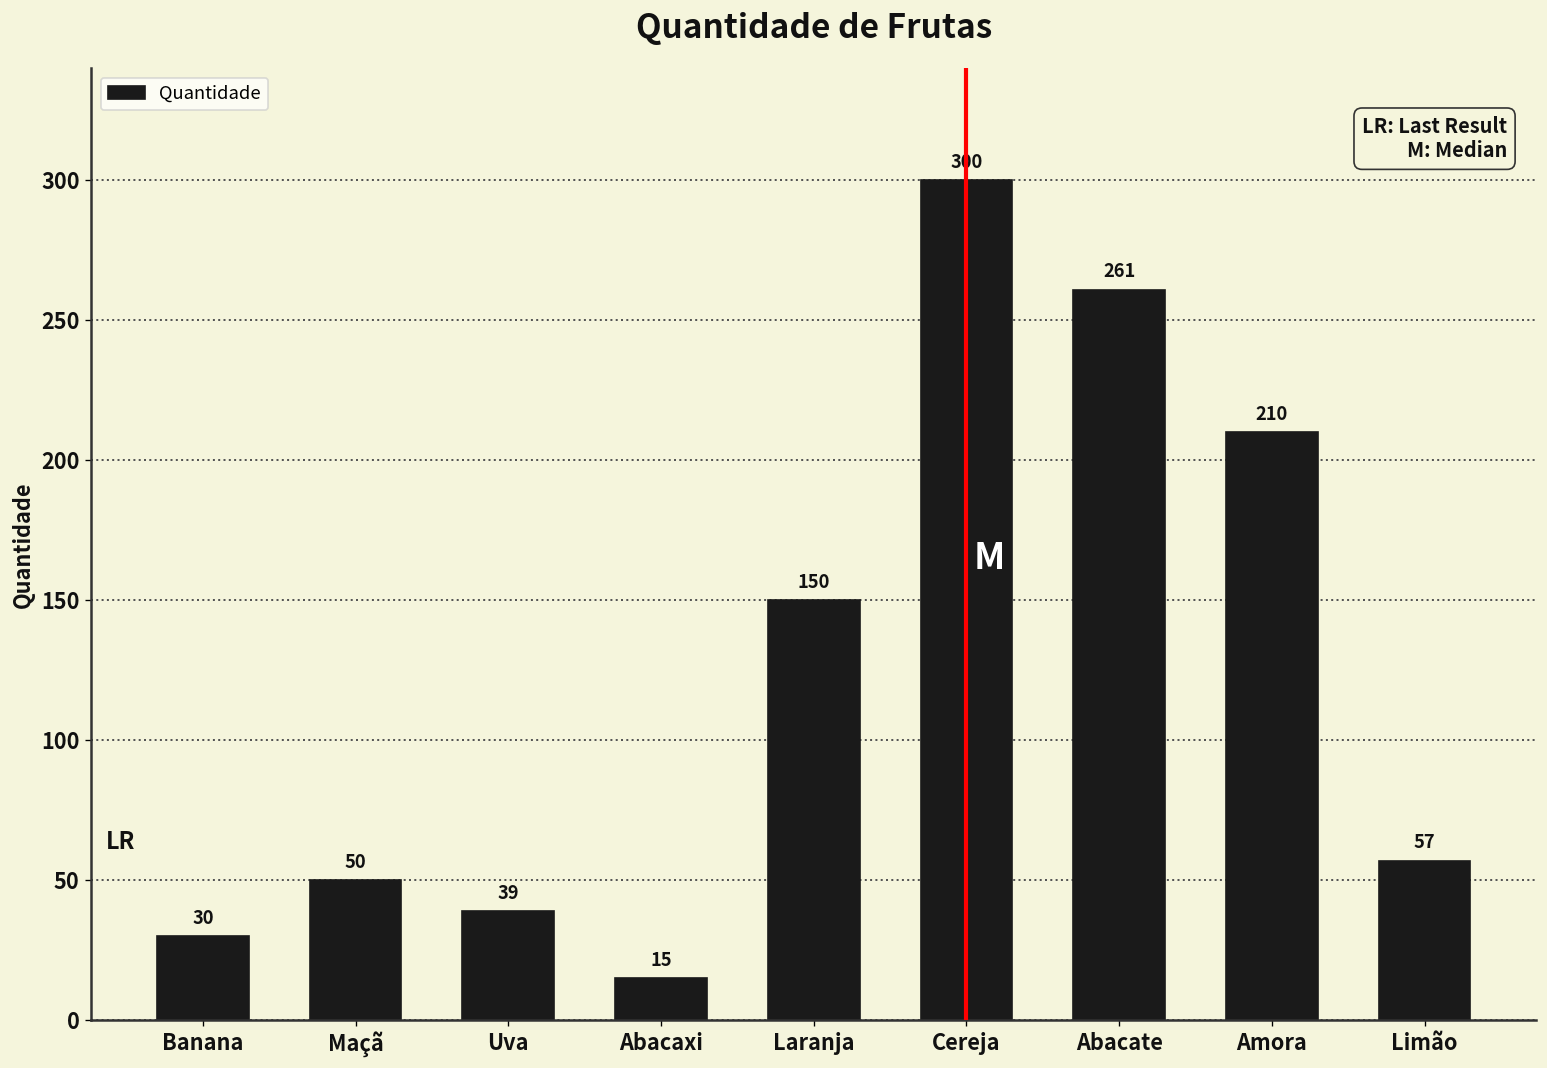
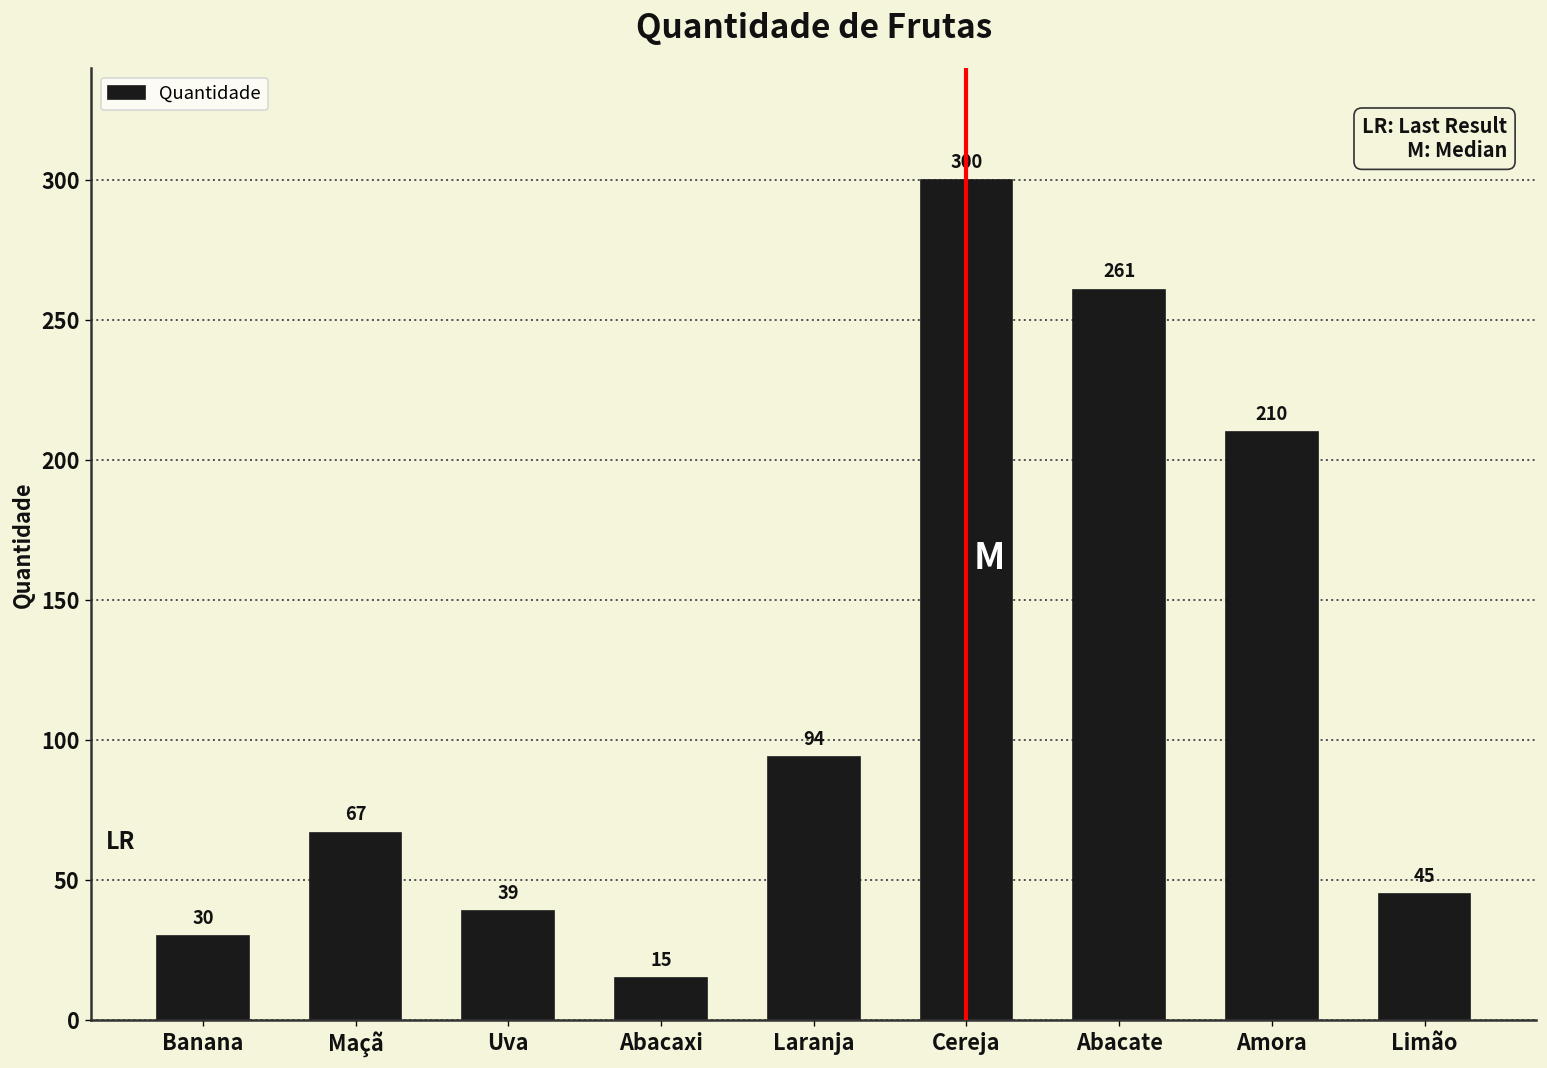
Maçã: 50 -> 67
Laranja: 150 -> 94
Limão: 57 -> 45
